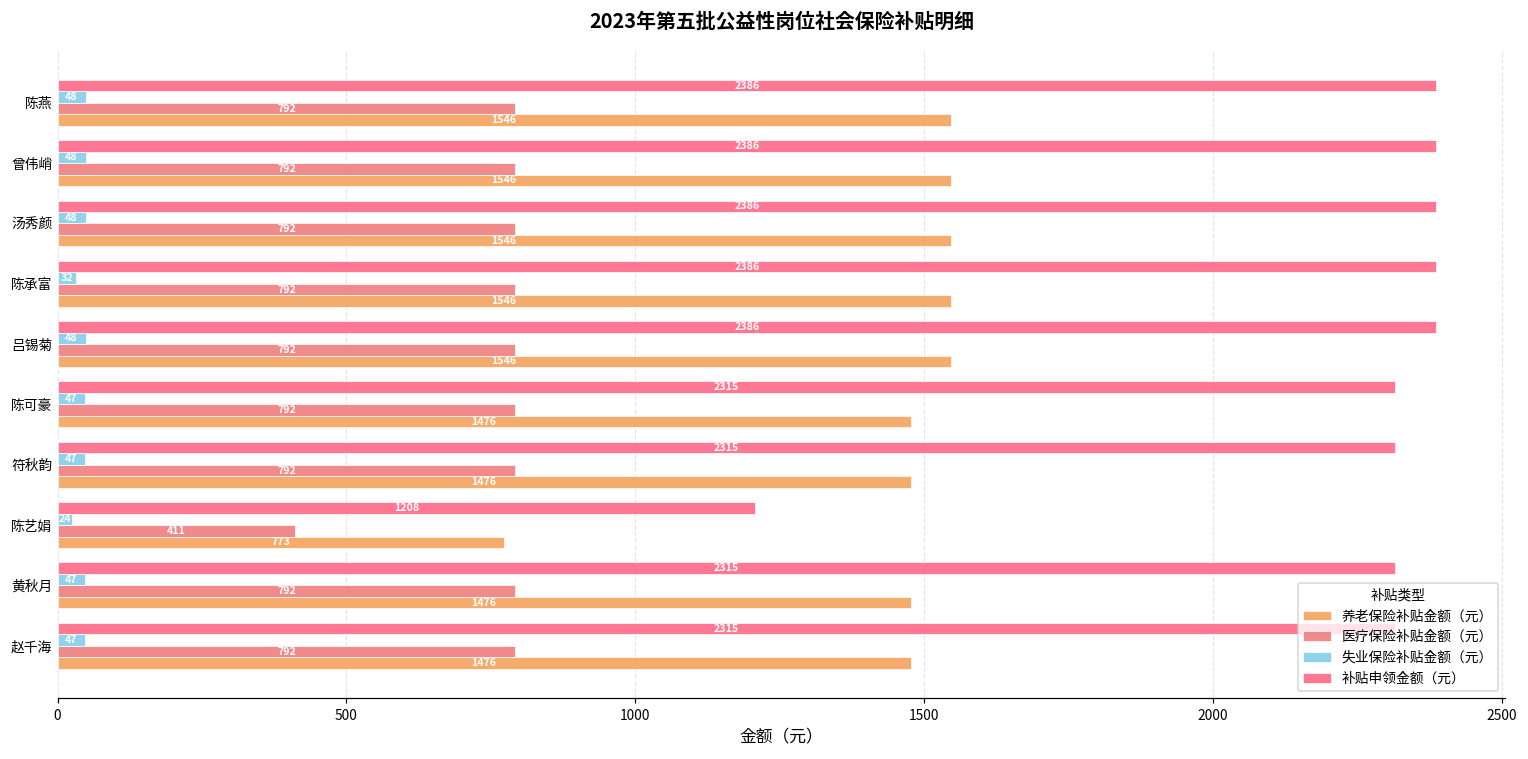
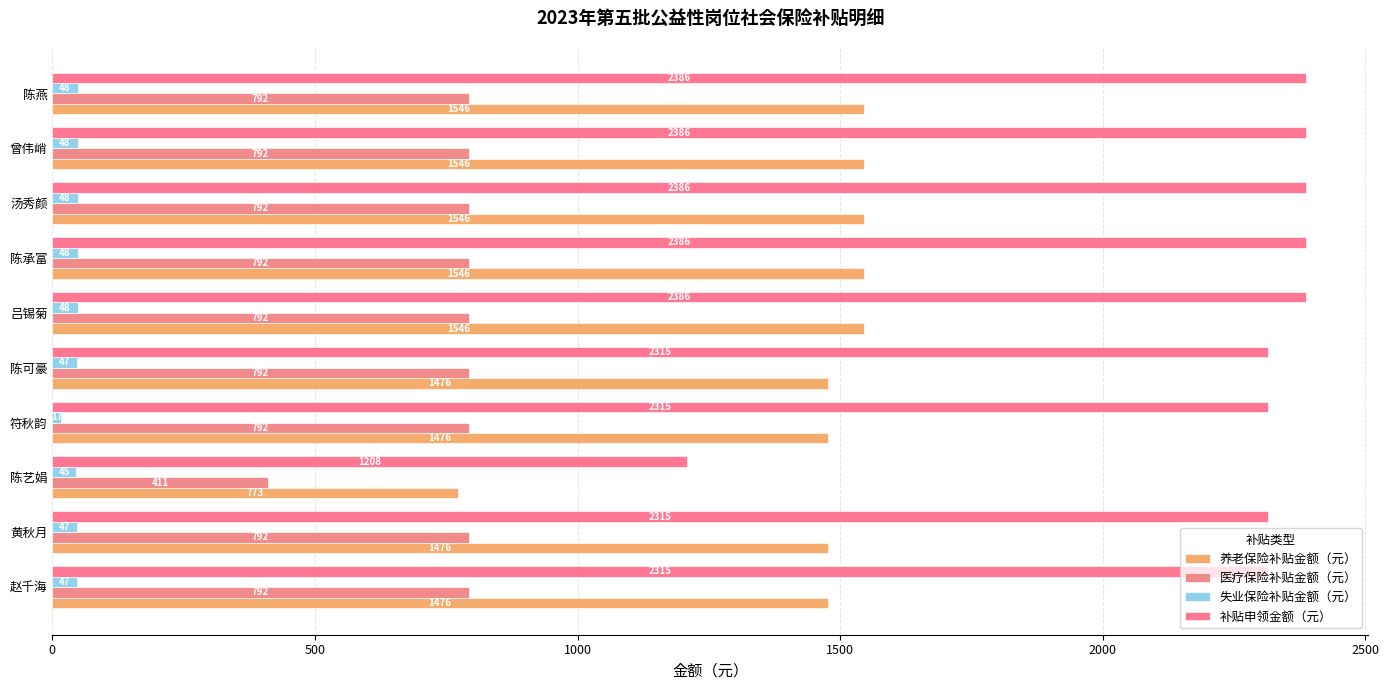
失业保险补贴金额（元）, 陈承富: 32 -> 48
失业保险补贴金额（元）, 符秋韵: 50 -> 20
失业保险补贴金额（元）, 陈艺娟: 24 -> 45
